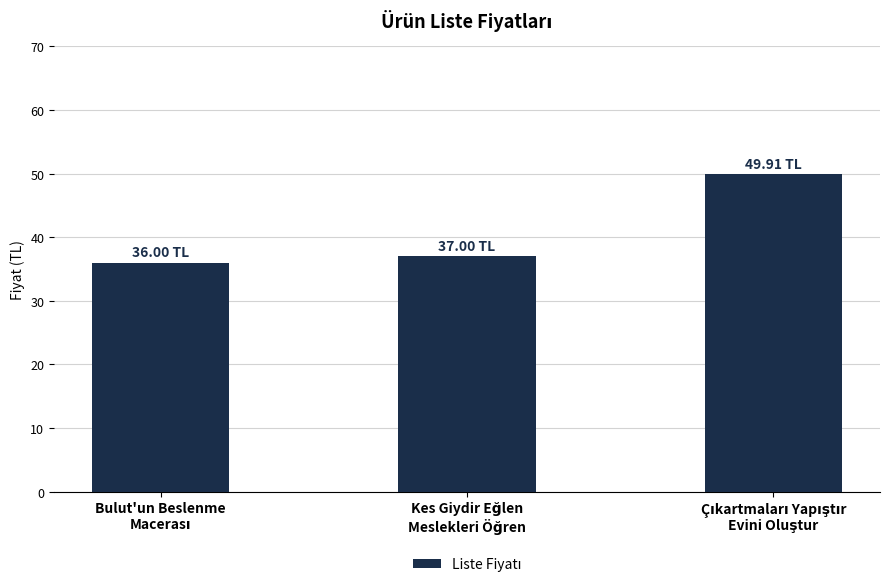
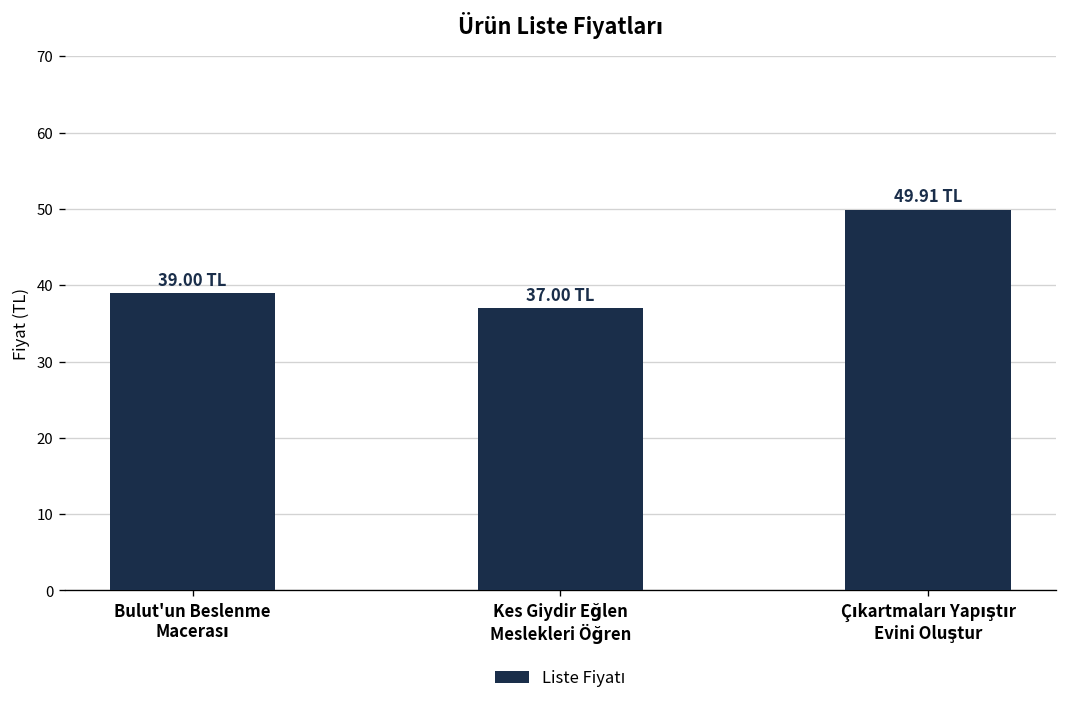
Bulut'un Beslenme Macerası: 36.00 -> 39.00
